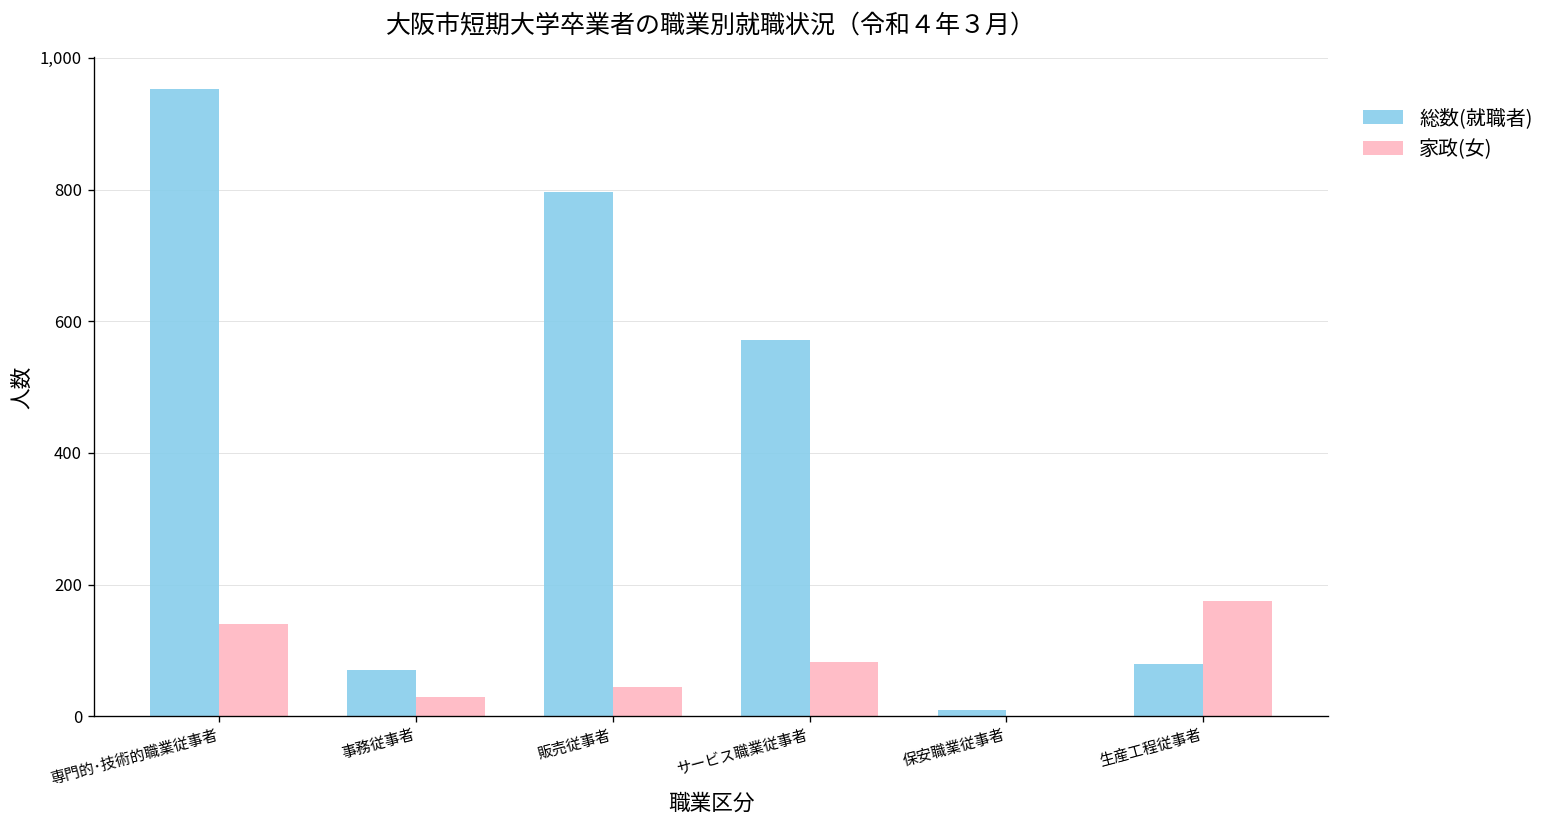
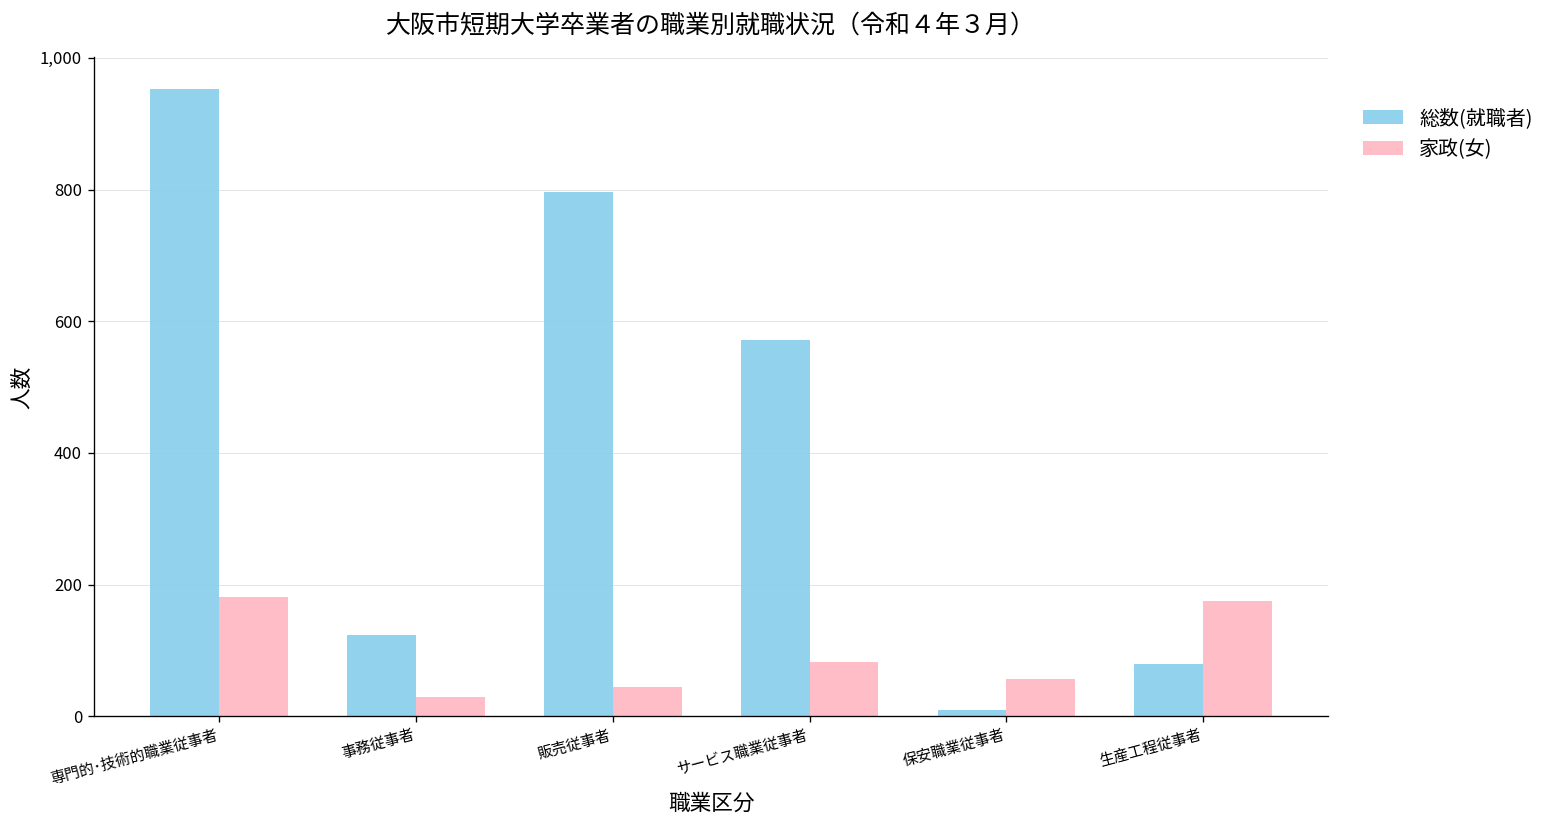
家政(女), 専門的･技術的職業従事者: 140 -> 180
総数(就職者), 事務従事者: 70 -> 120
家政(女), 保安職業従事者: 0 -> 60
